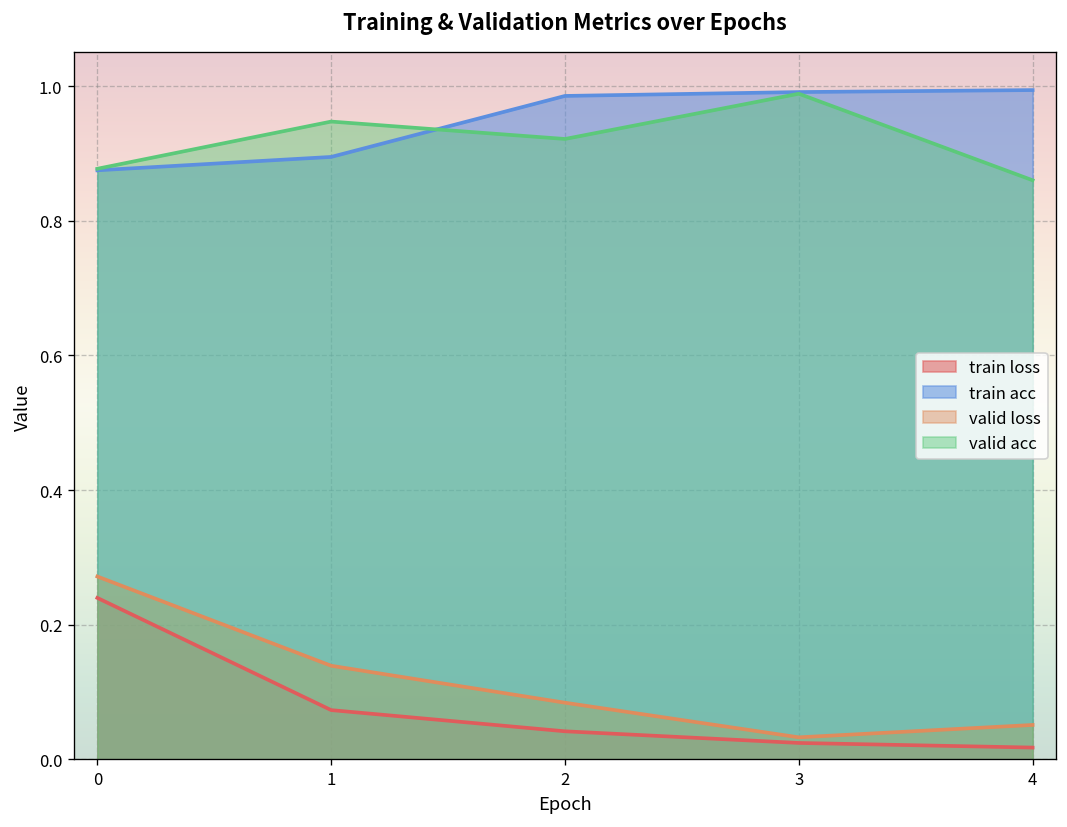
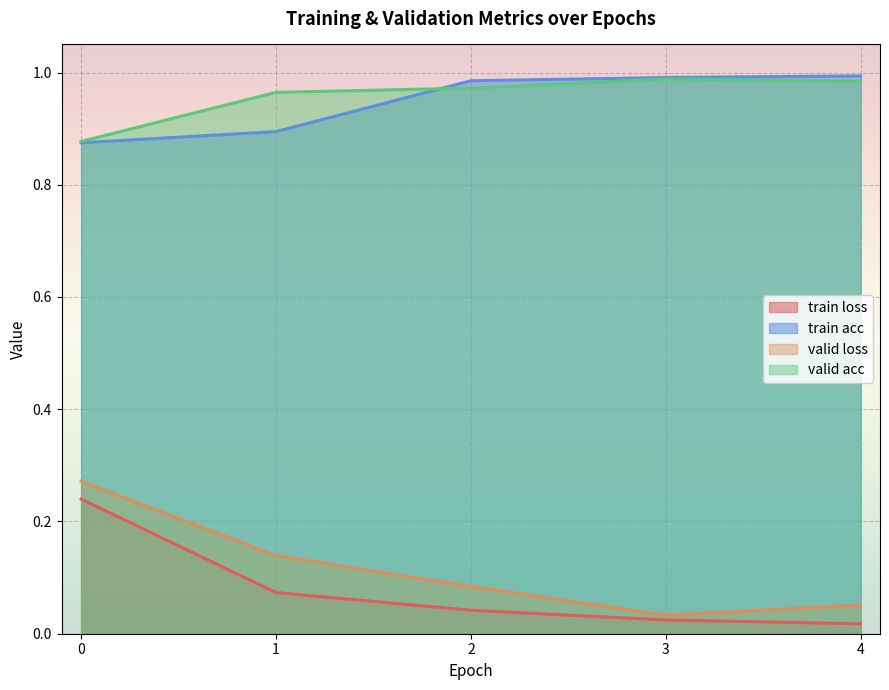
valid acc, 1: 0.95 -> 0.96
valid acc, 2: 0.92 -> 0.97
valid acc, 4: 0.86 -> 0.98
